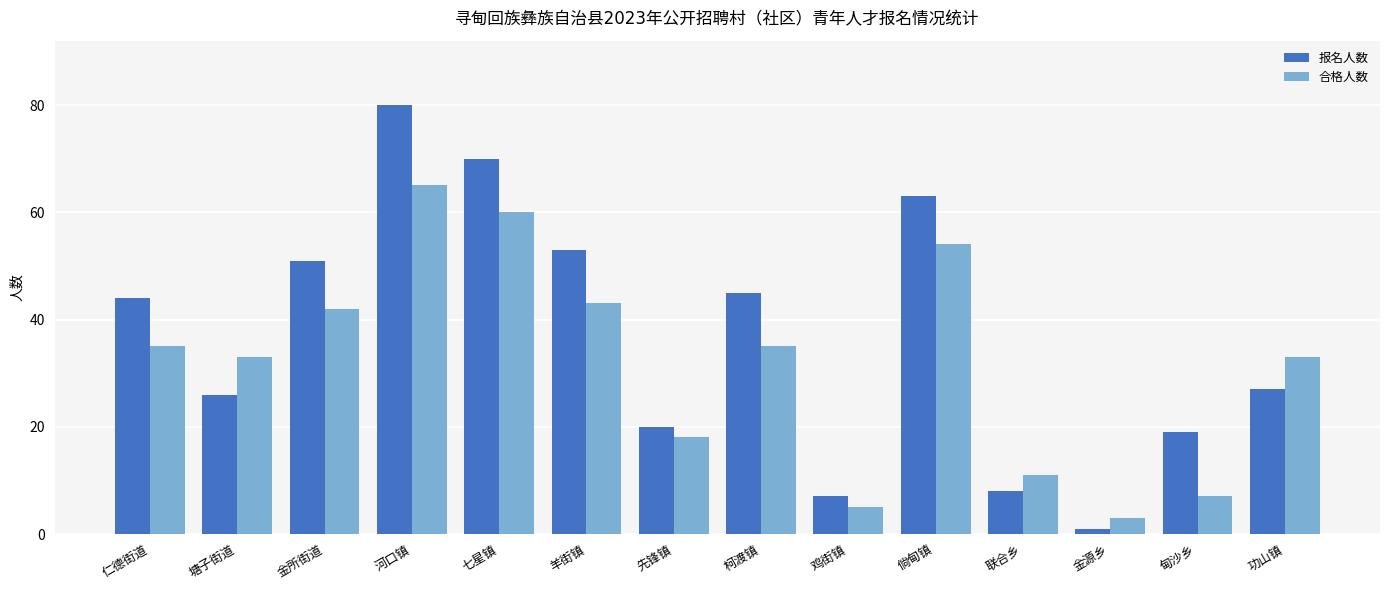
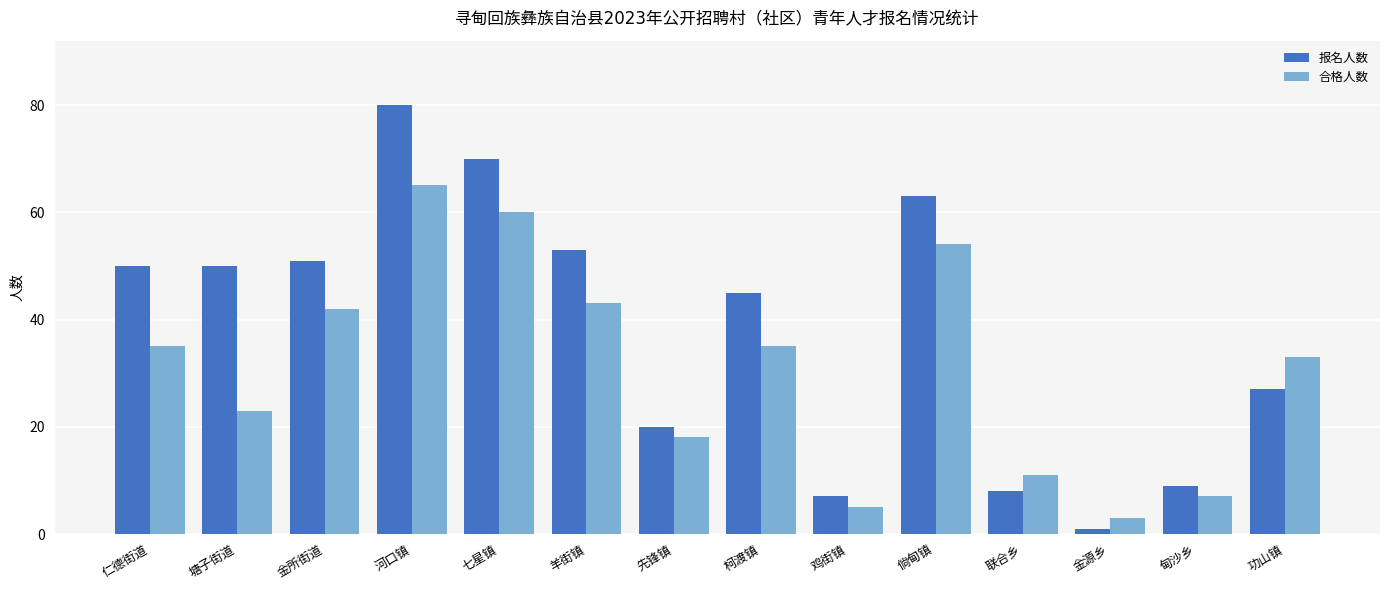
报名人数, 仁德街道: 44 -> 50
报名人数, 塘子街道: 26 -> 50
合格人数, 塘子街道: 33 -> 23
报名人数, 甸沙乡: 19 -> 9
